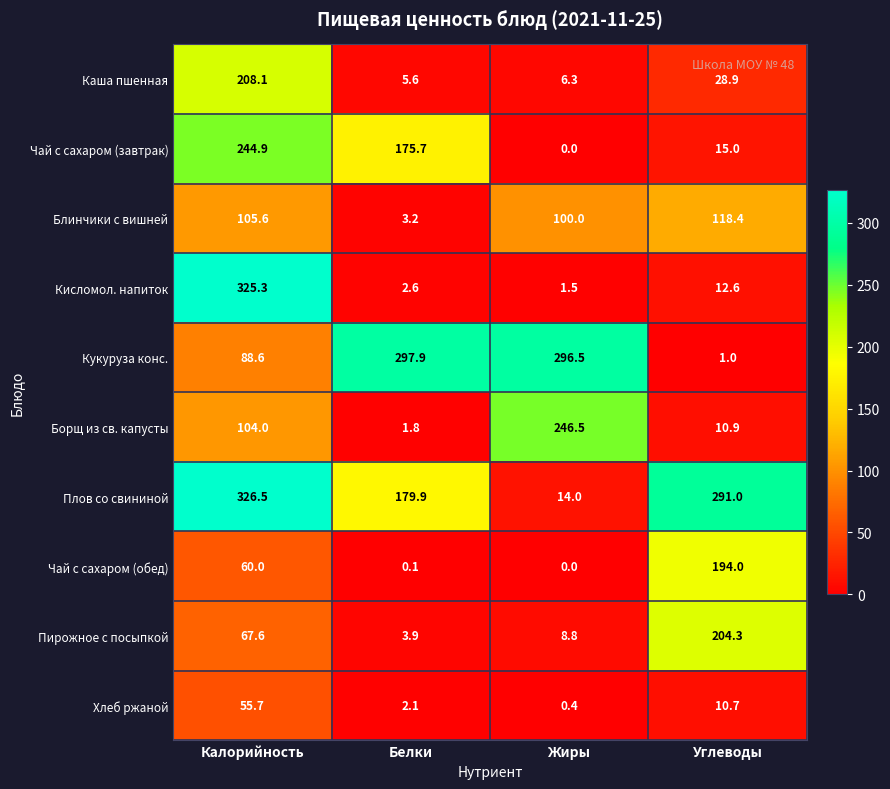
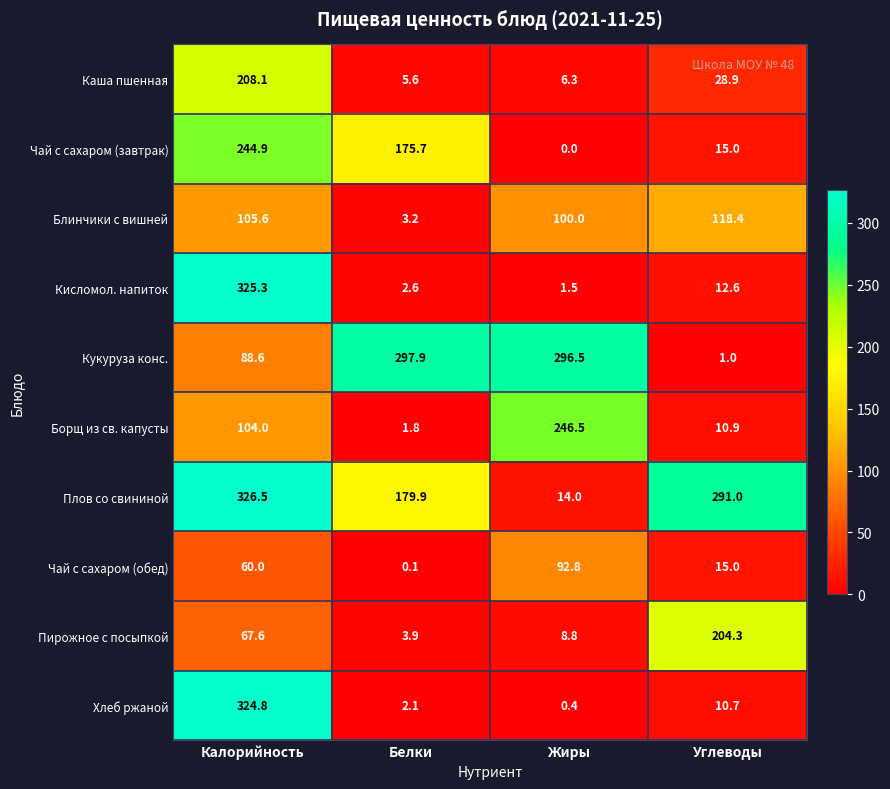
Чай с сахаром (обед), Жиры: 0.0 -> 92.8
Чай с сахаром (обед), Углеводы: 194.0 -> 15.0
Хлеб ржаной, Калорийность: 55.7 -> 324.8
